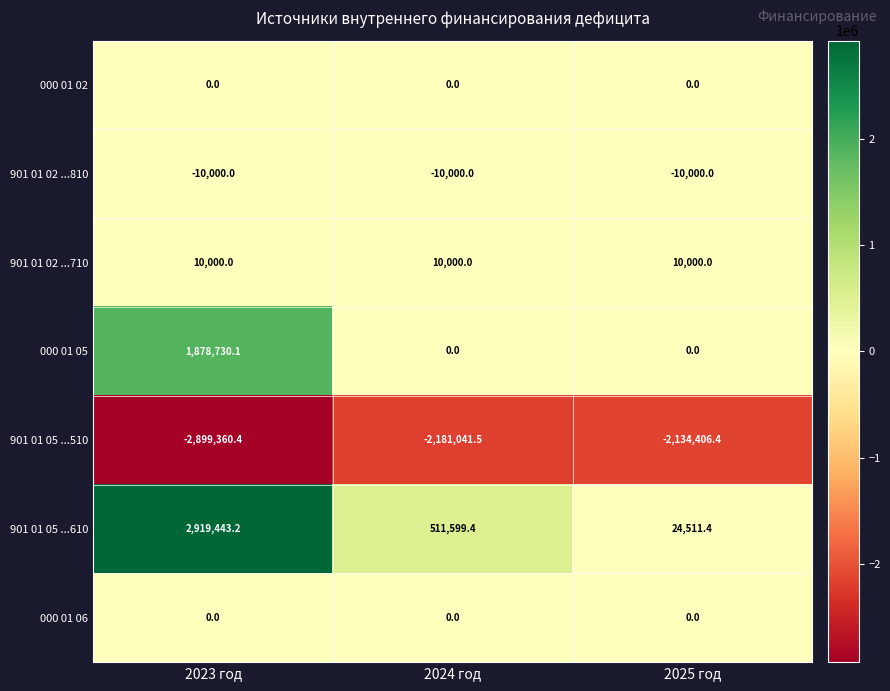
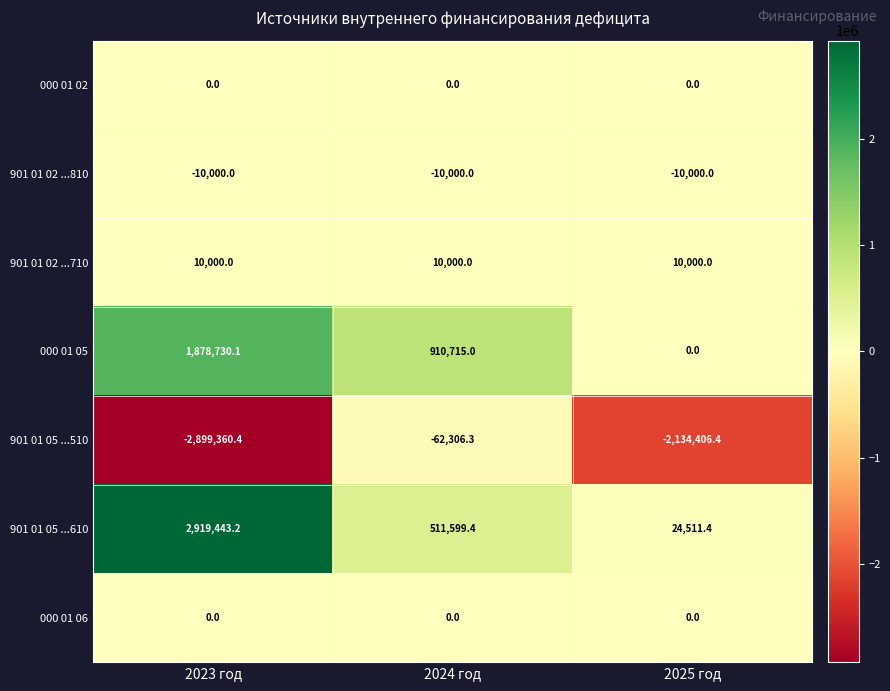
000 01 05, 2024 год: 0.0 -> 910,715.0
901 01 05 ...510, 2024 год: -2,181,041.5 -> -62,306.3
